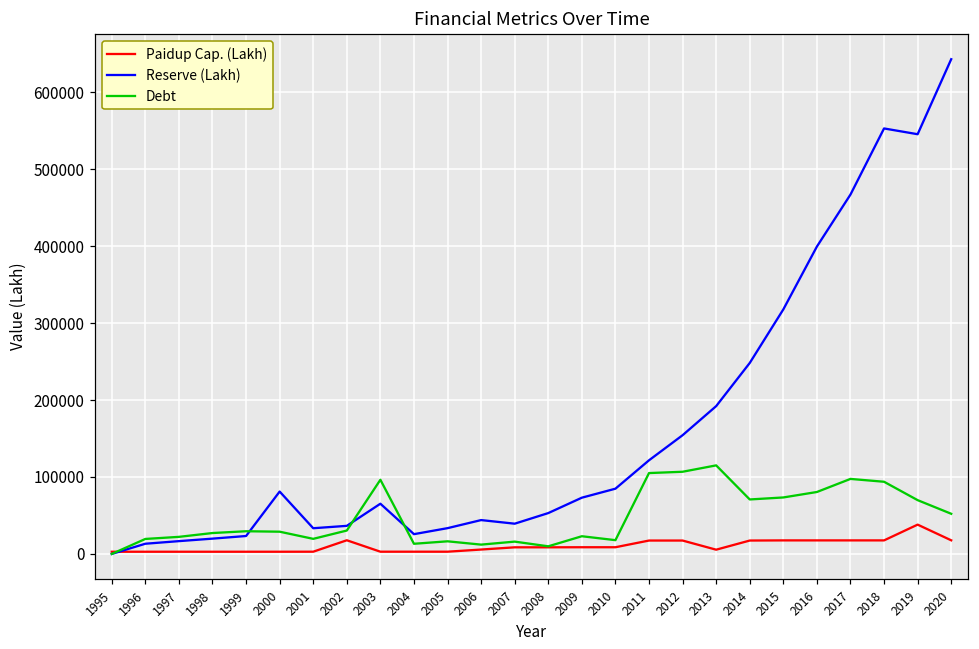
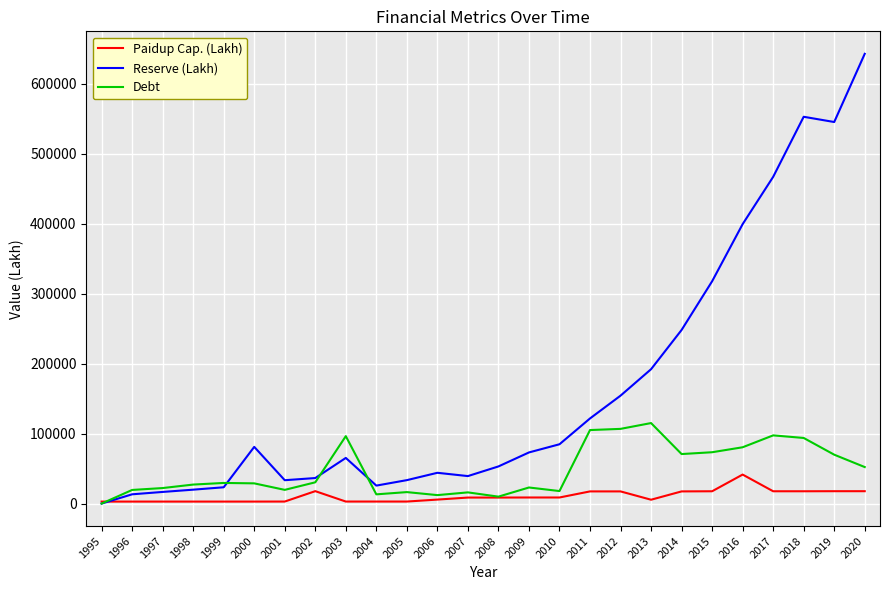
Paidup Cap. (Lakh), 2016: 20000 -> 40000
Paidup Cap. (Lakh), 2019: 40000 -> 20000
